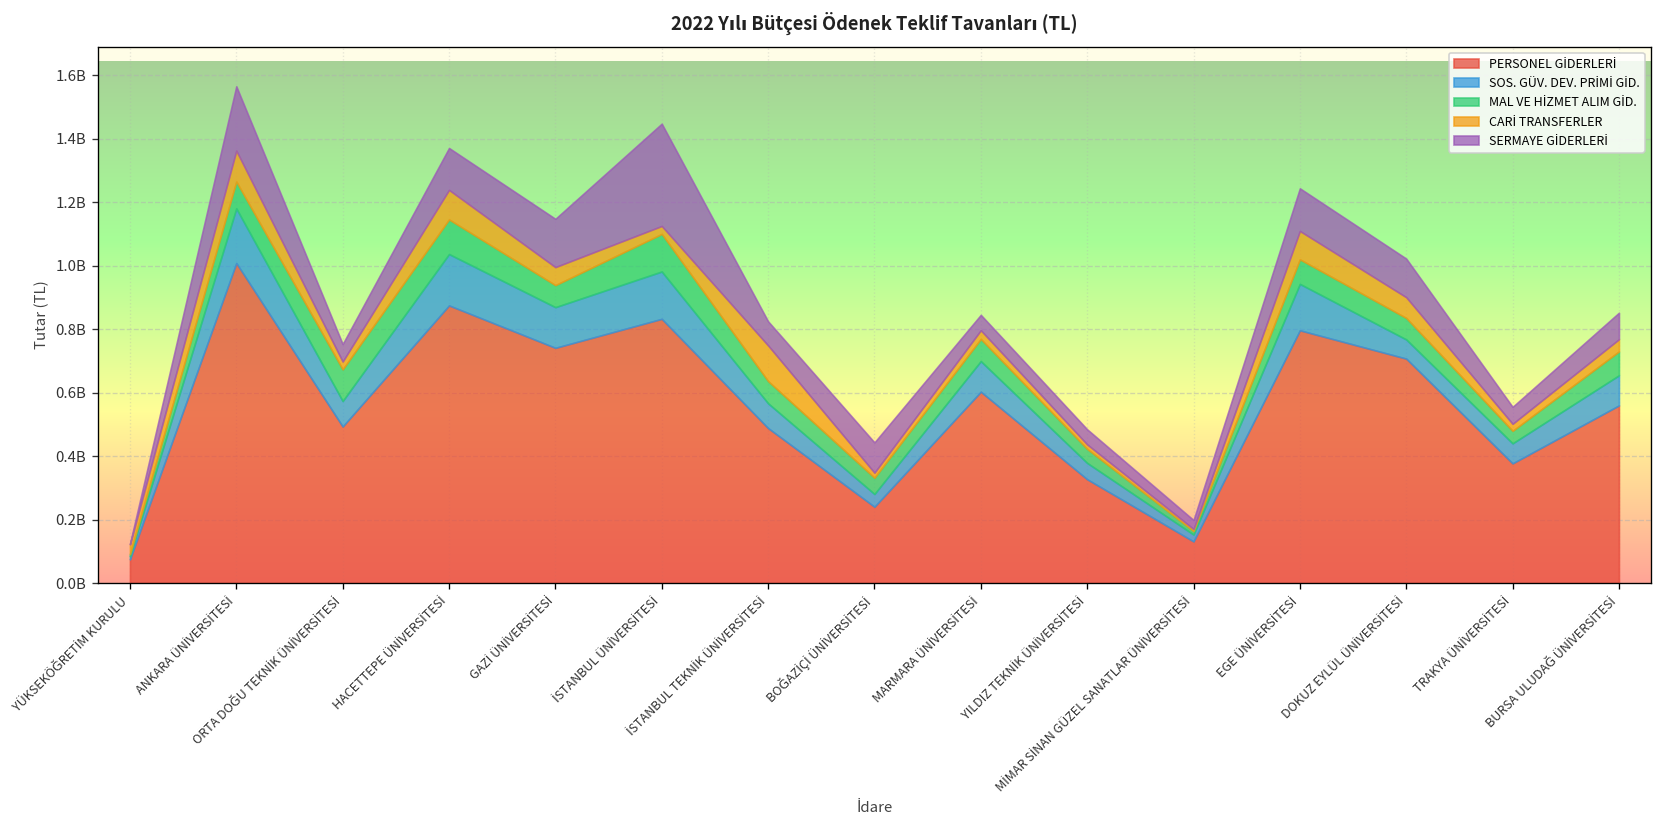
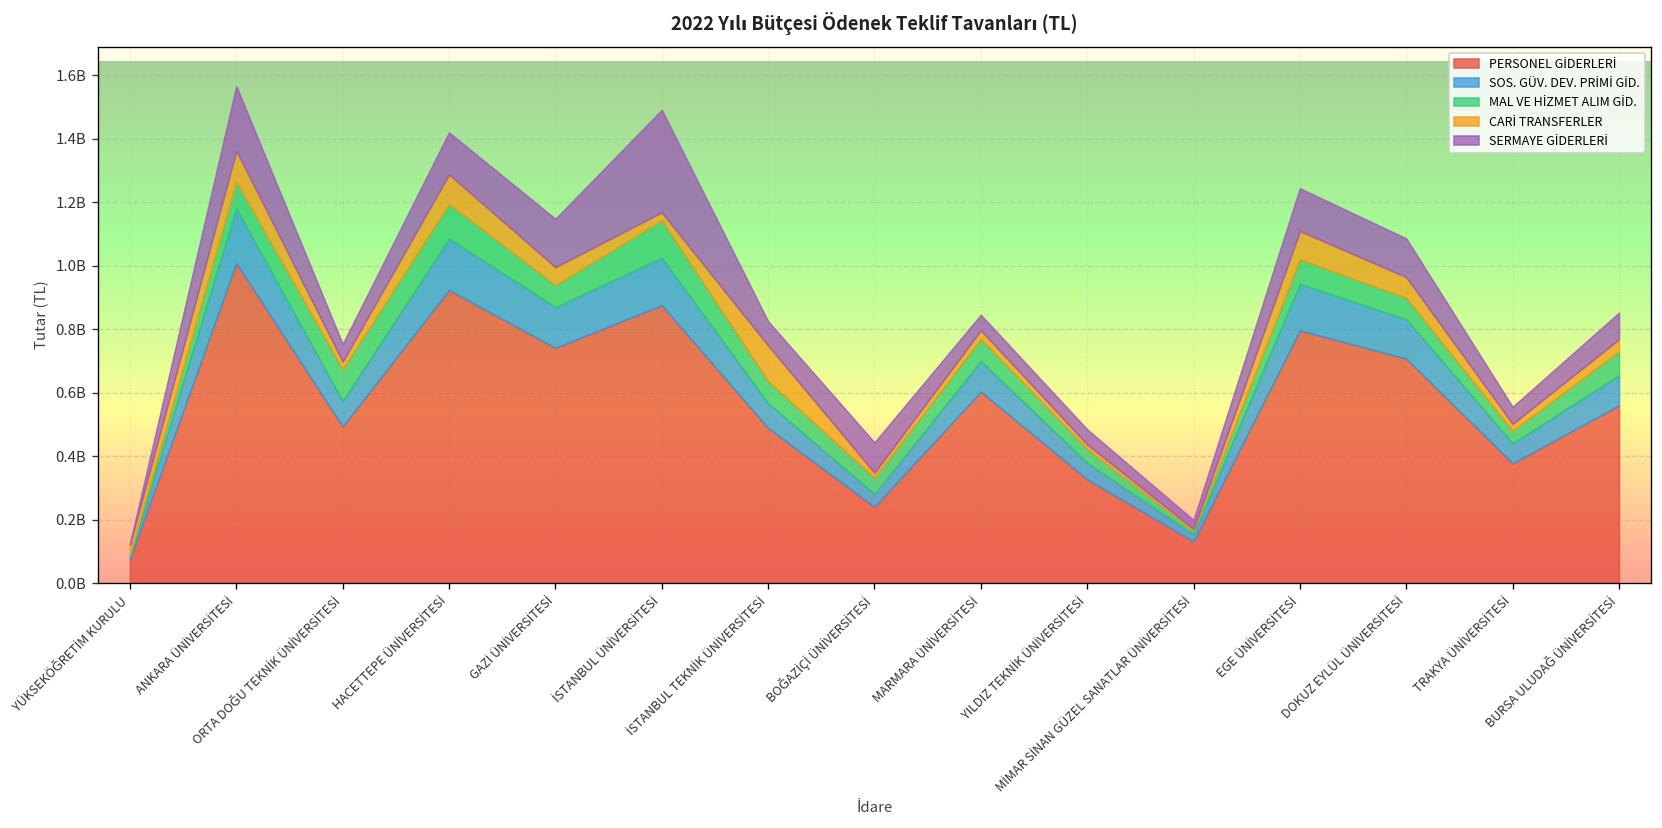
PERSONEL GİDERLERİ, HACETTEPE ÜNİVERSİTESİ: 880000000 -> 920000000
PERSONEL GİDERLERİ, İSTANBUL ÜNİVERSİTESİ: 830000000 -> 880000000
SOS. GÜV. DEV. PRİMİ GİD., DOKUZ EYLÜL ÜNİVERSİTESİ: 60000000 -> 120000000
